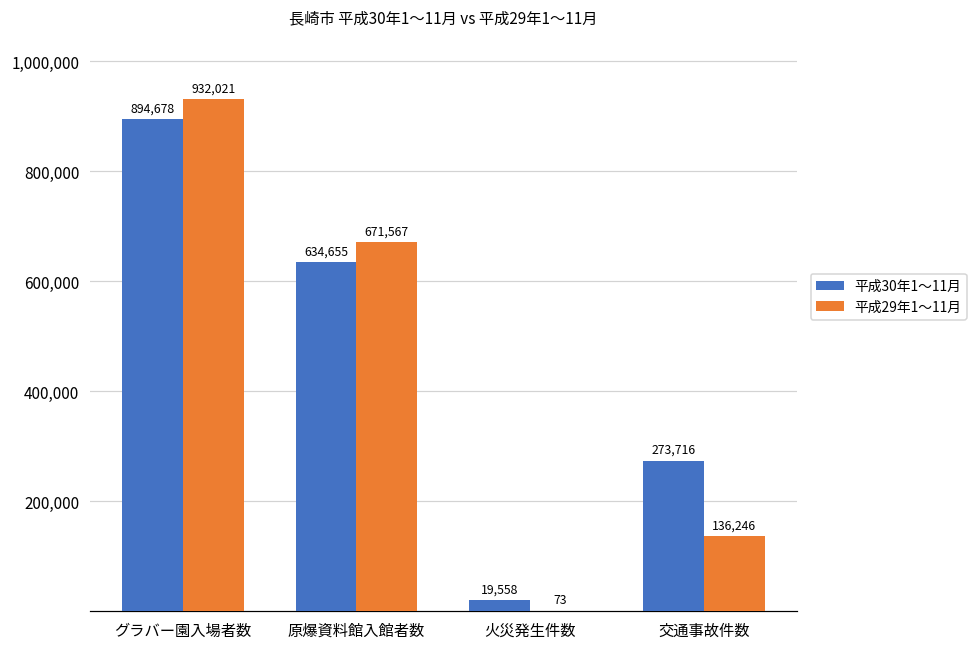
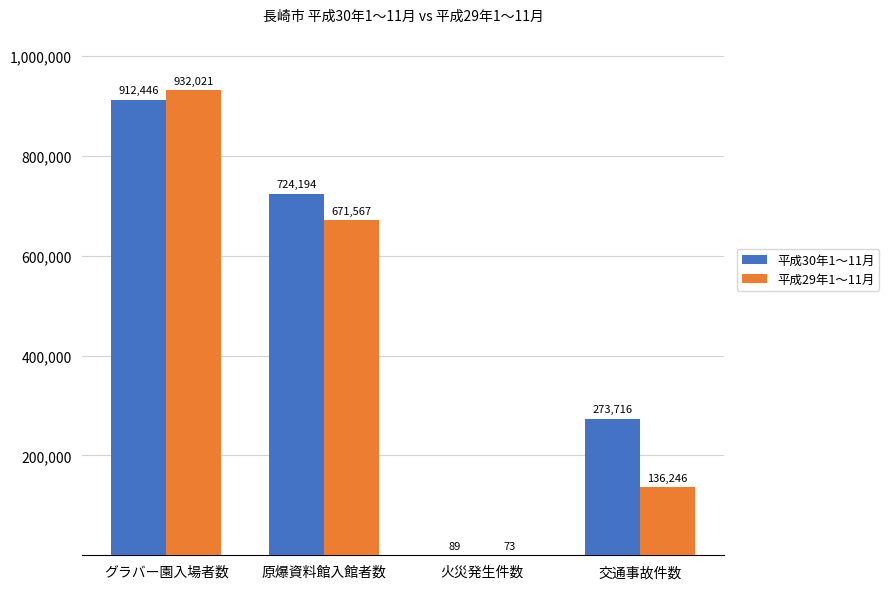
平成30年1～11月, グラバー園入場者数: 894,678 -> 912,446
平成30年1～11月, 原爆資料館入館者数: 634,655 -> 724,194
平成30年1～11月, 火災発生件数: 19,558 -> 89
